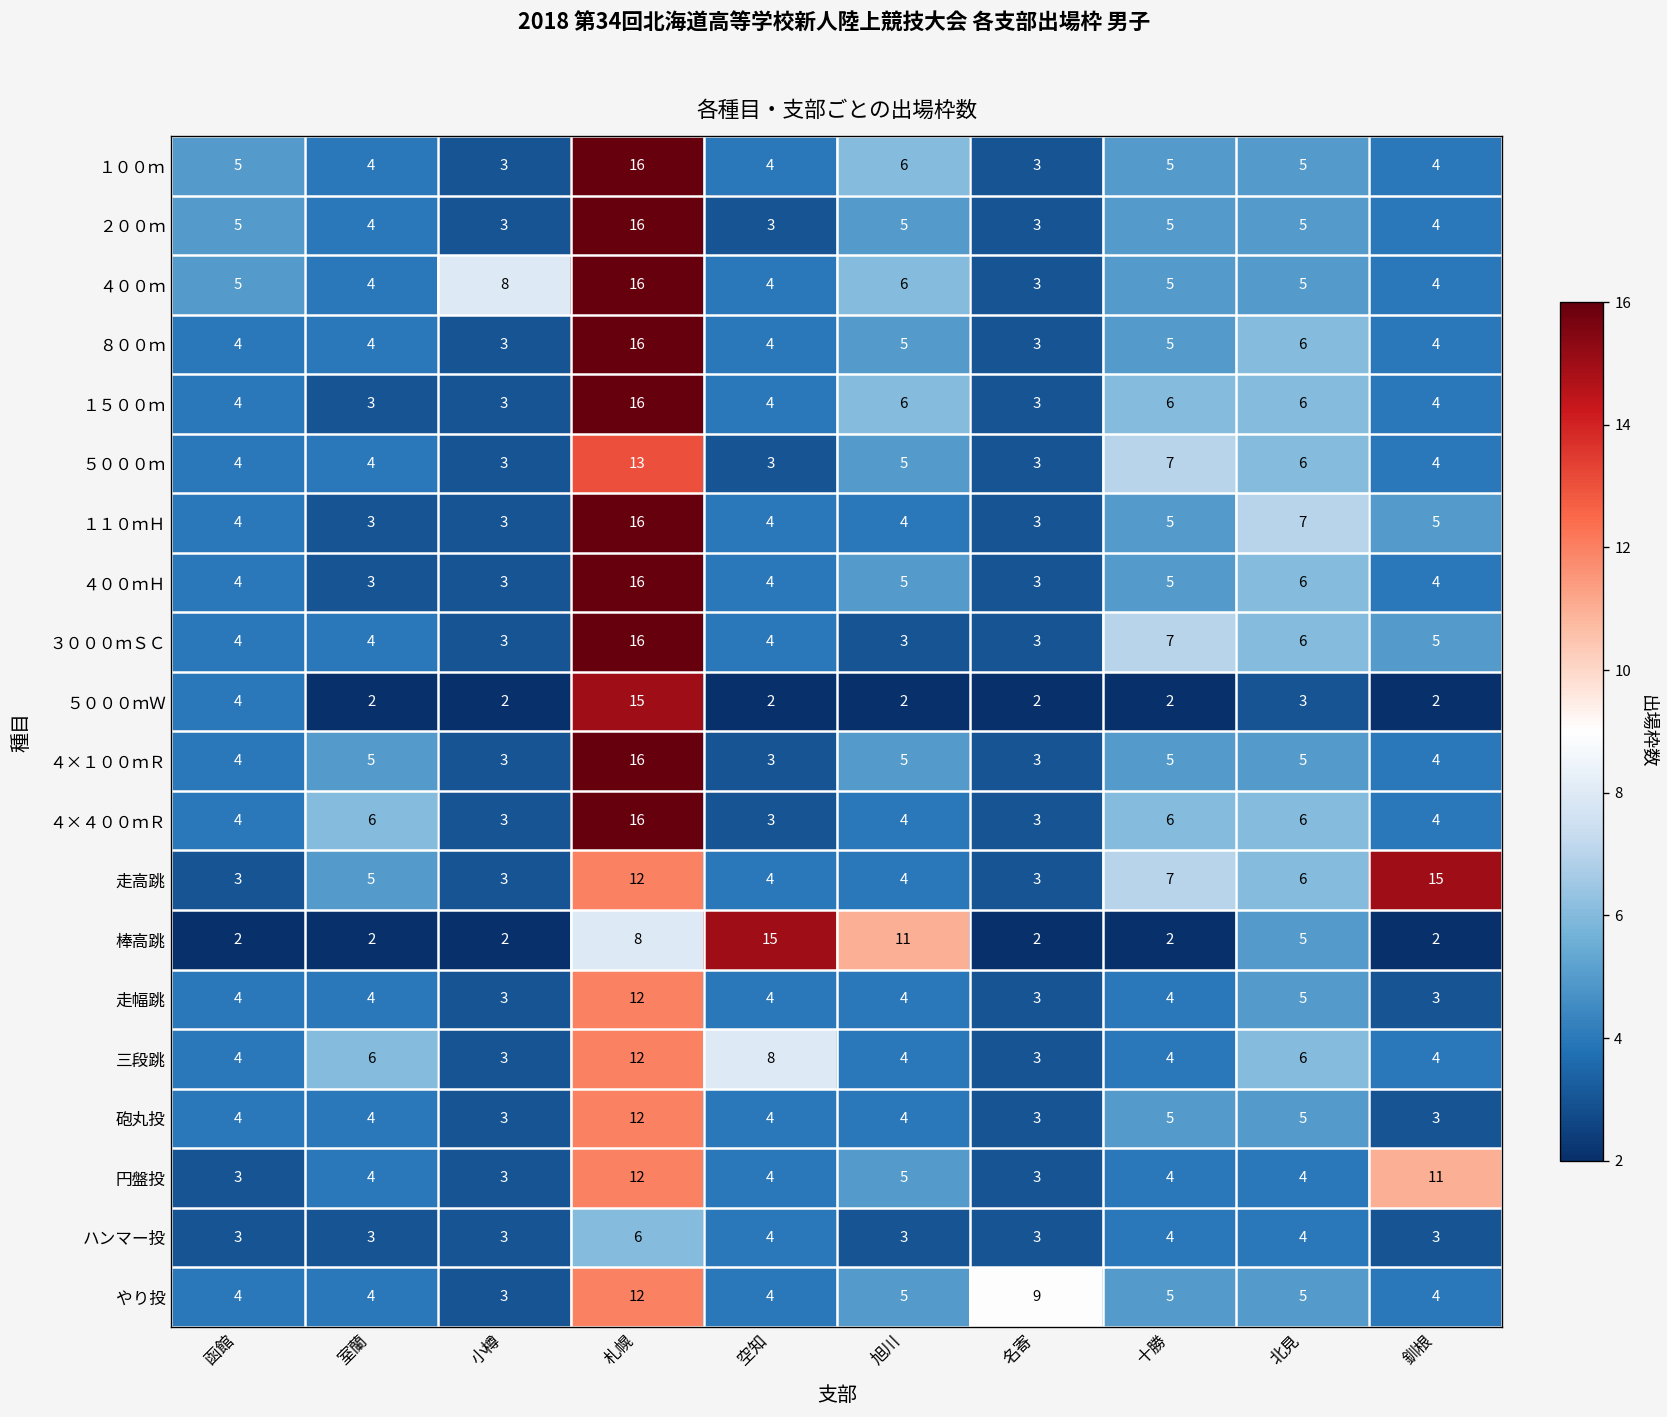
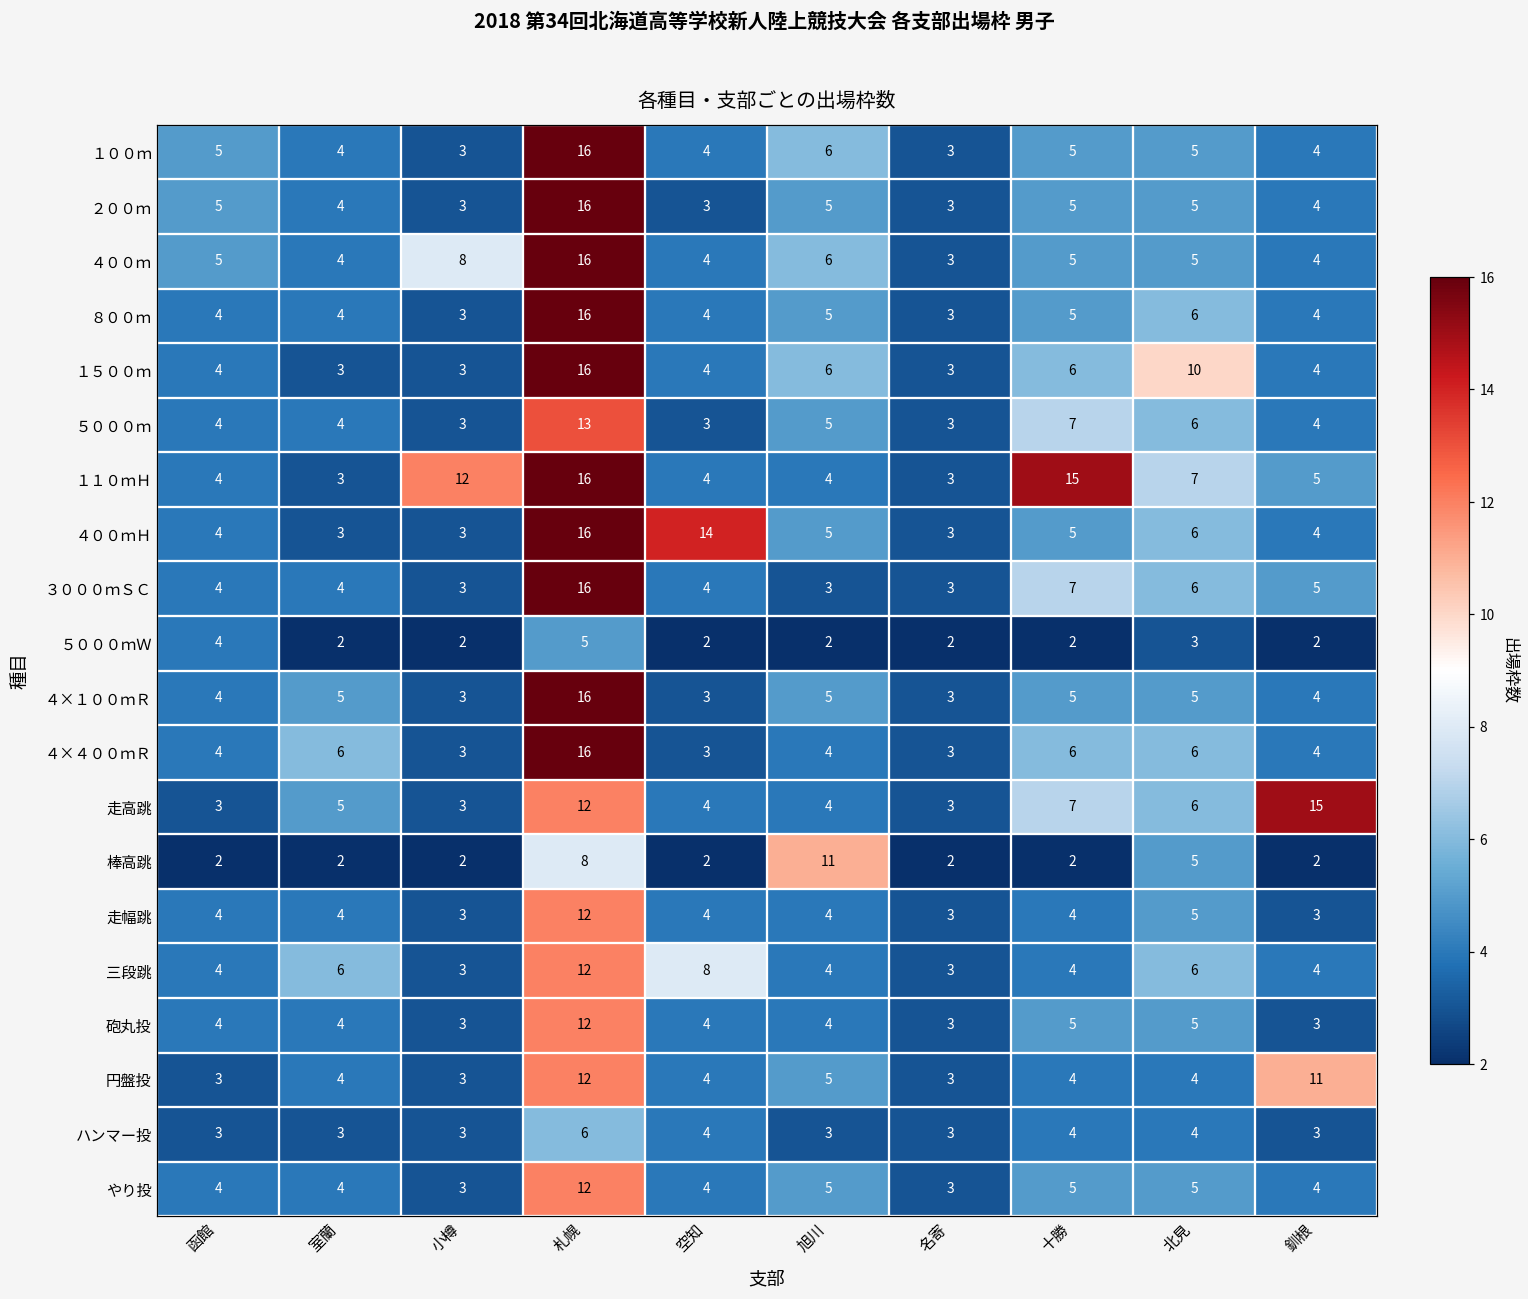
１５００ｍ, 北見: 6 -> 10
１１０ｍＨ, 小樽: 3 -> 12
１１０ｍＨ, 十勝: 5 -> 15
４００ｍＨ, 空知: 4 -> 14
５０００ｍＷ, 札幌: 15 -> 5
棒高跳, 空知: 15 -> 2
やり投, 名寄: 9 -> 3
